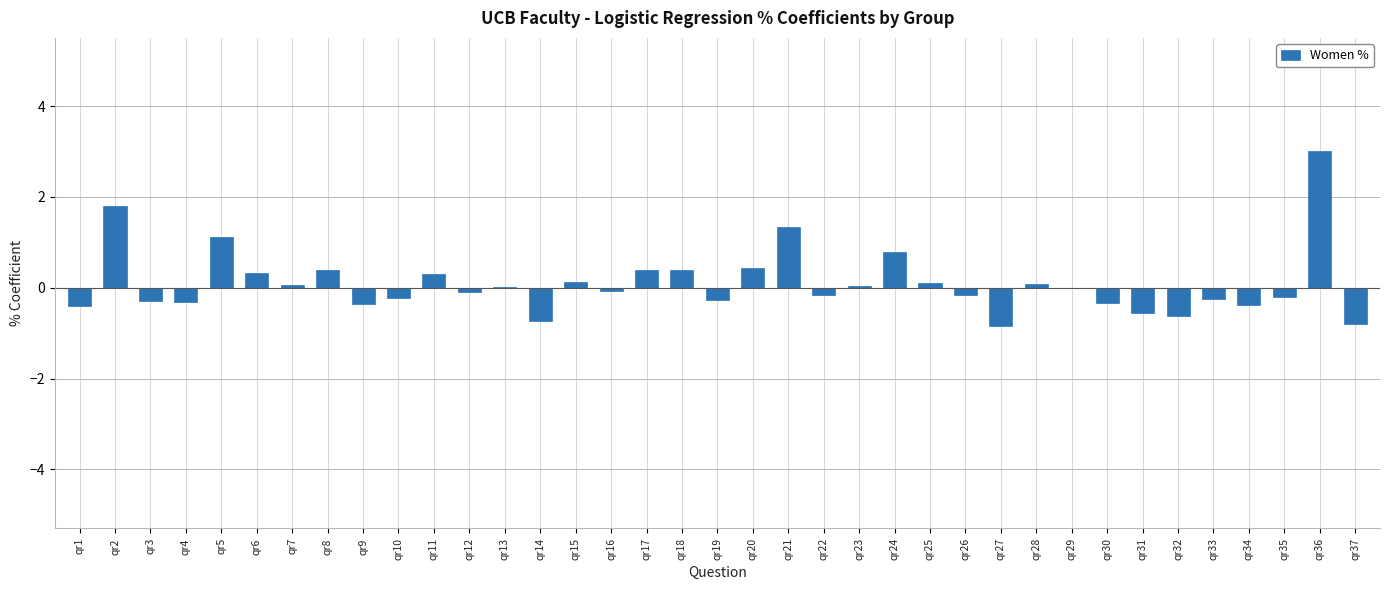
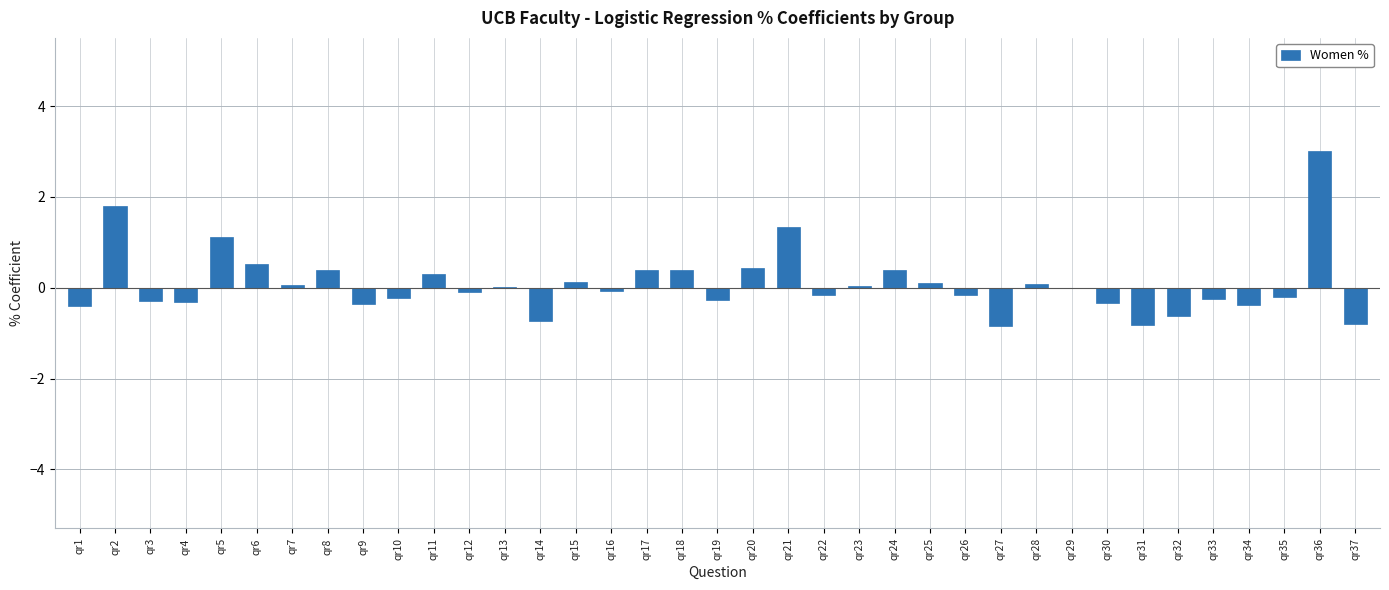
qr6: 0.3 -> 0.5
qr24: 0.8 -> 0.4
qr31: -0.6 -> -0.8
